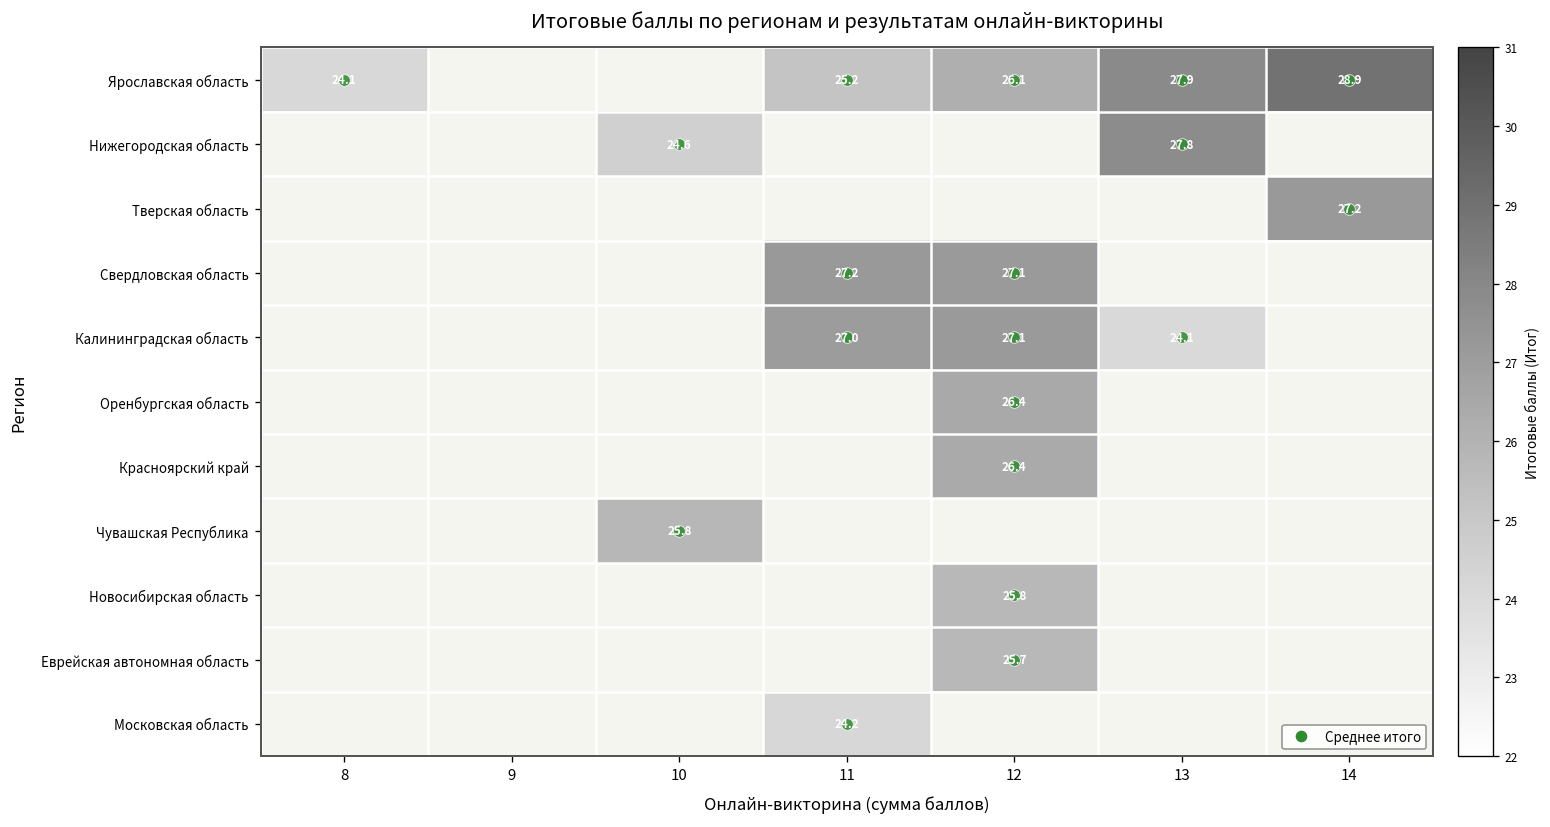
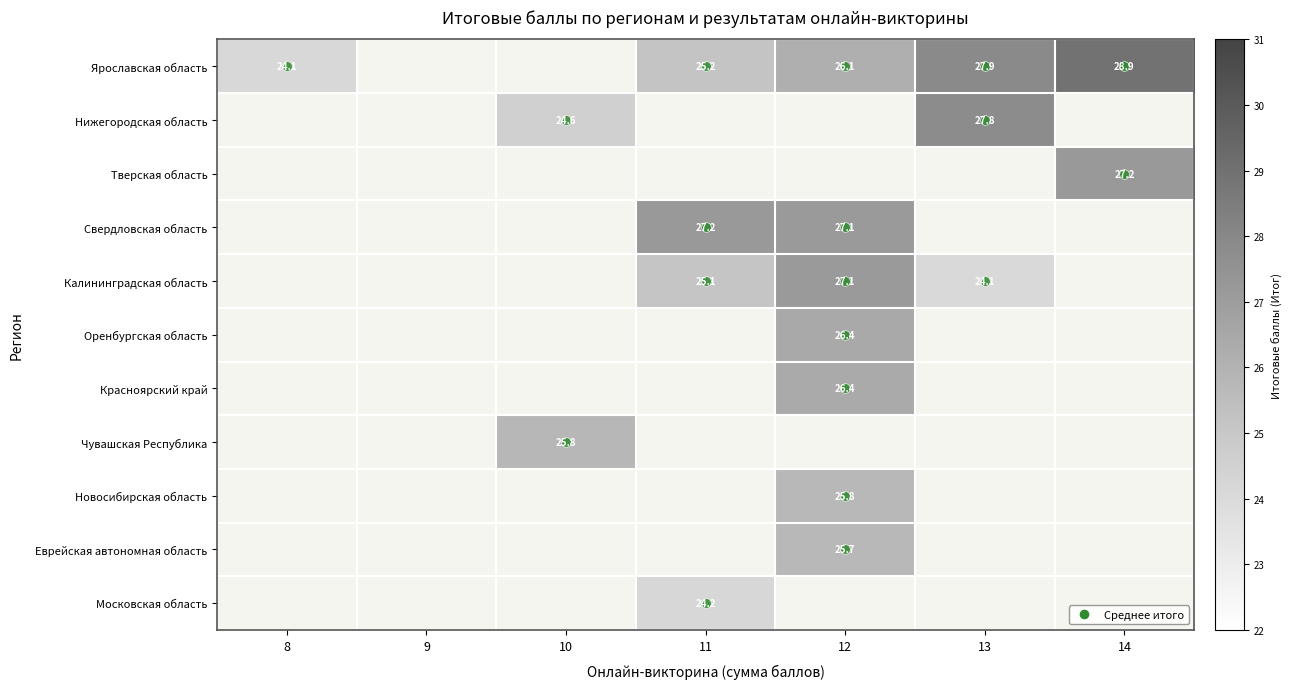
Калининградская область, 11: 27.0 -> 25.1
